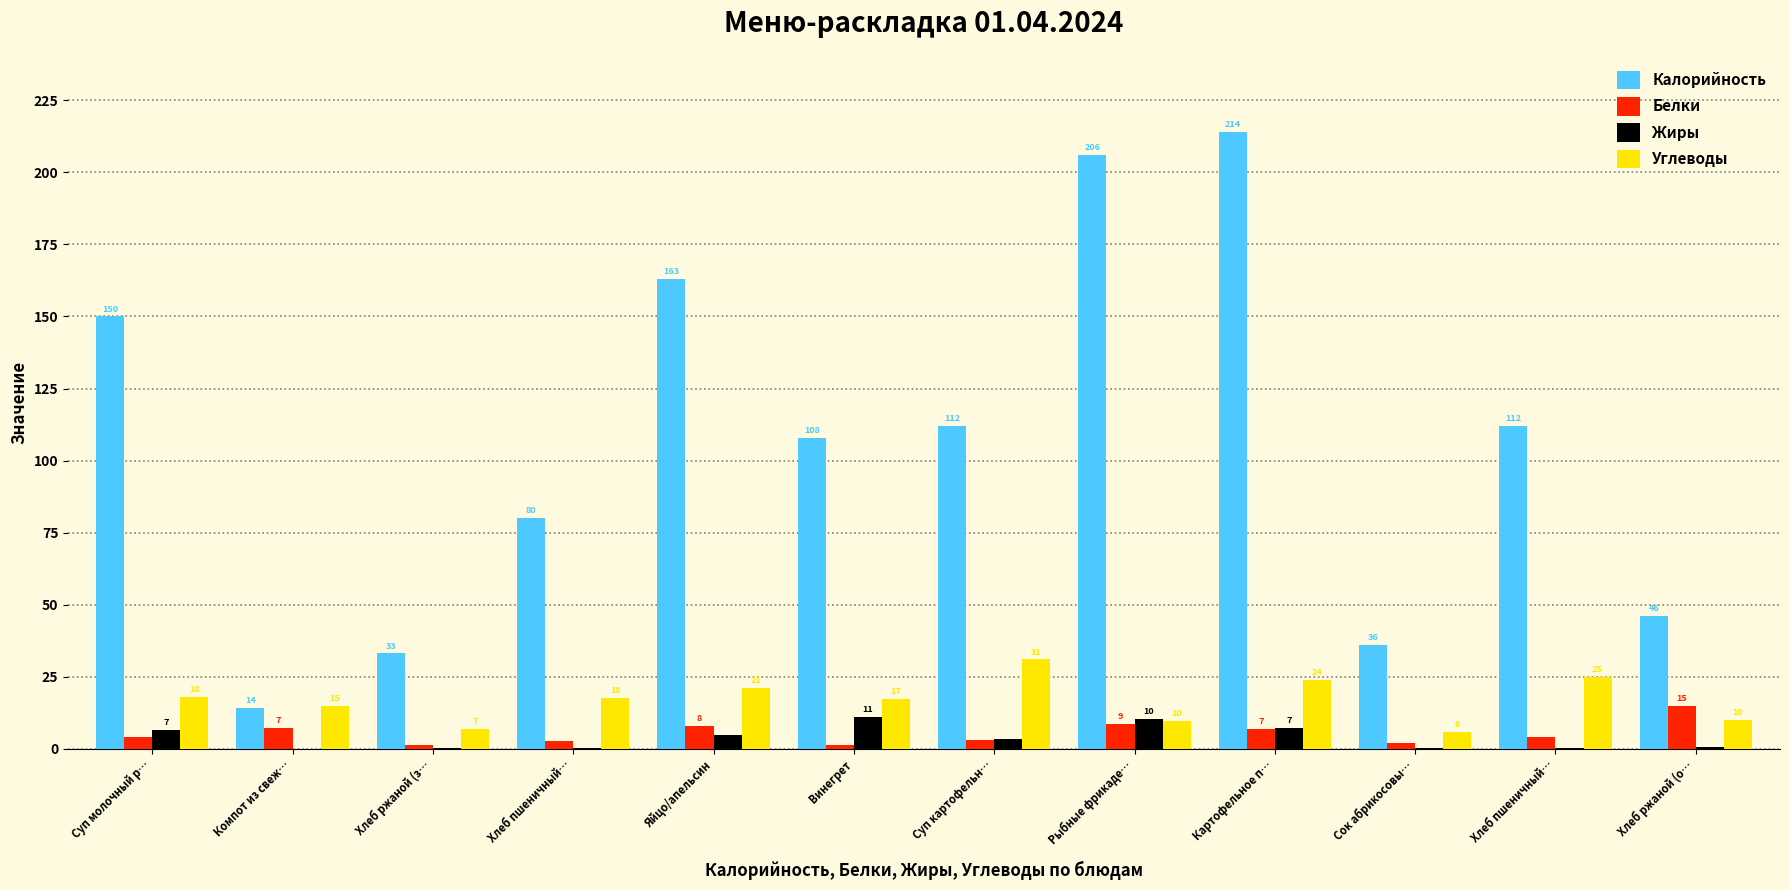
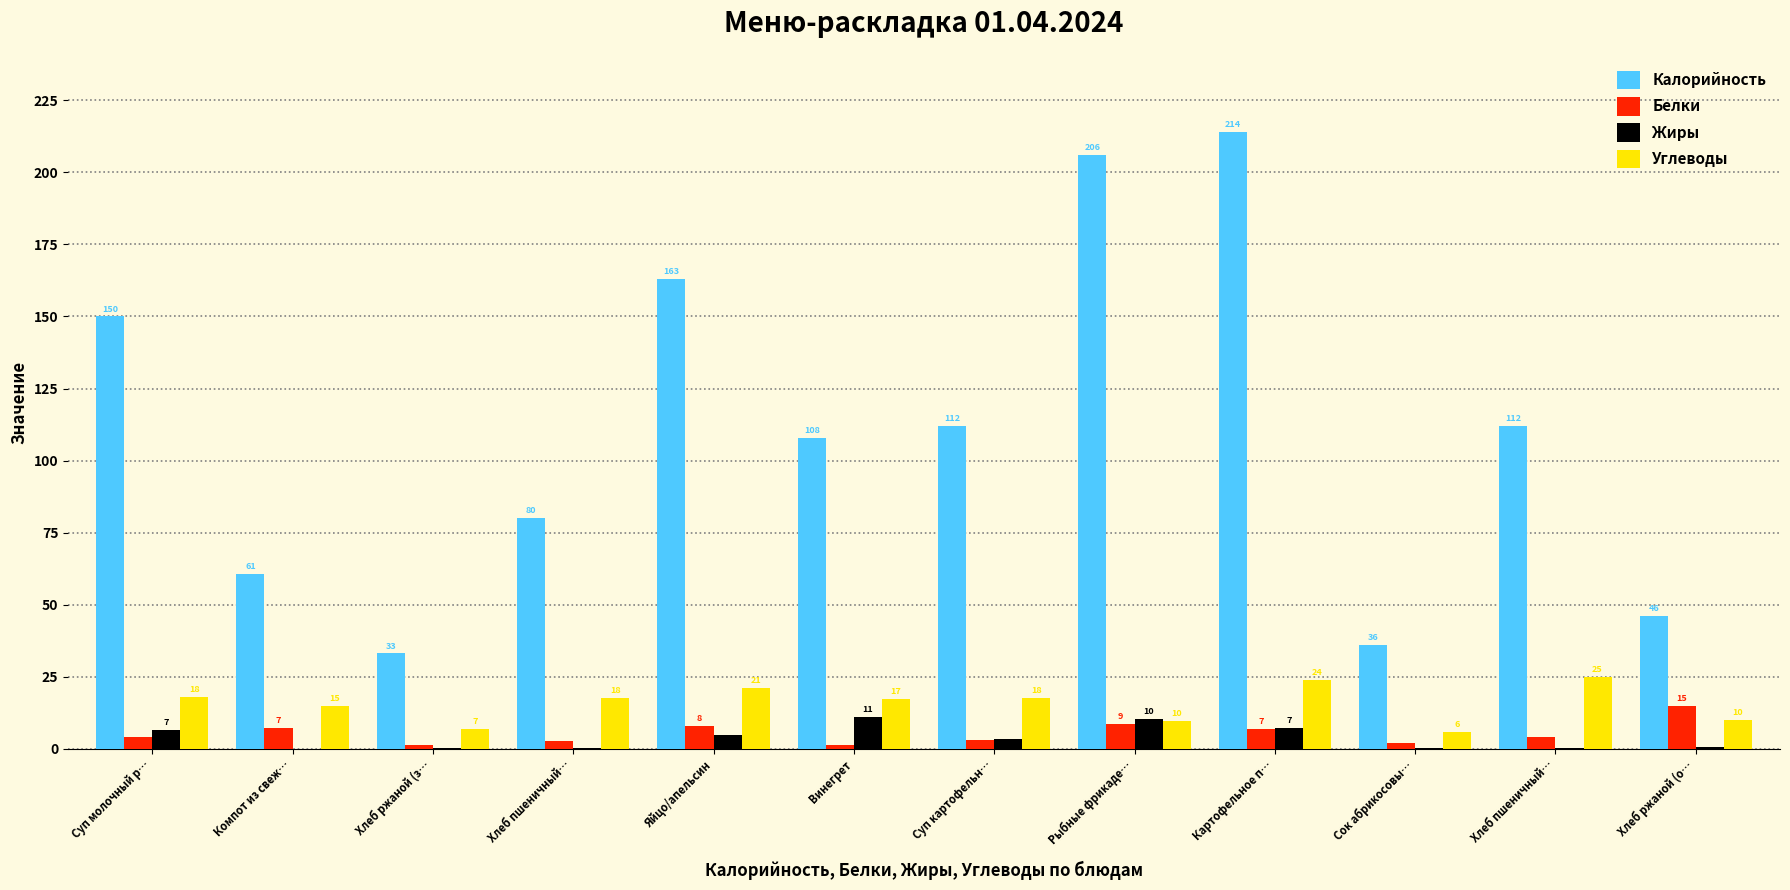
Калорийность, Компот из свеж…: 14 -> 61
Углеводы, Суп картофельн…: 31 -> 18
